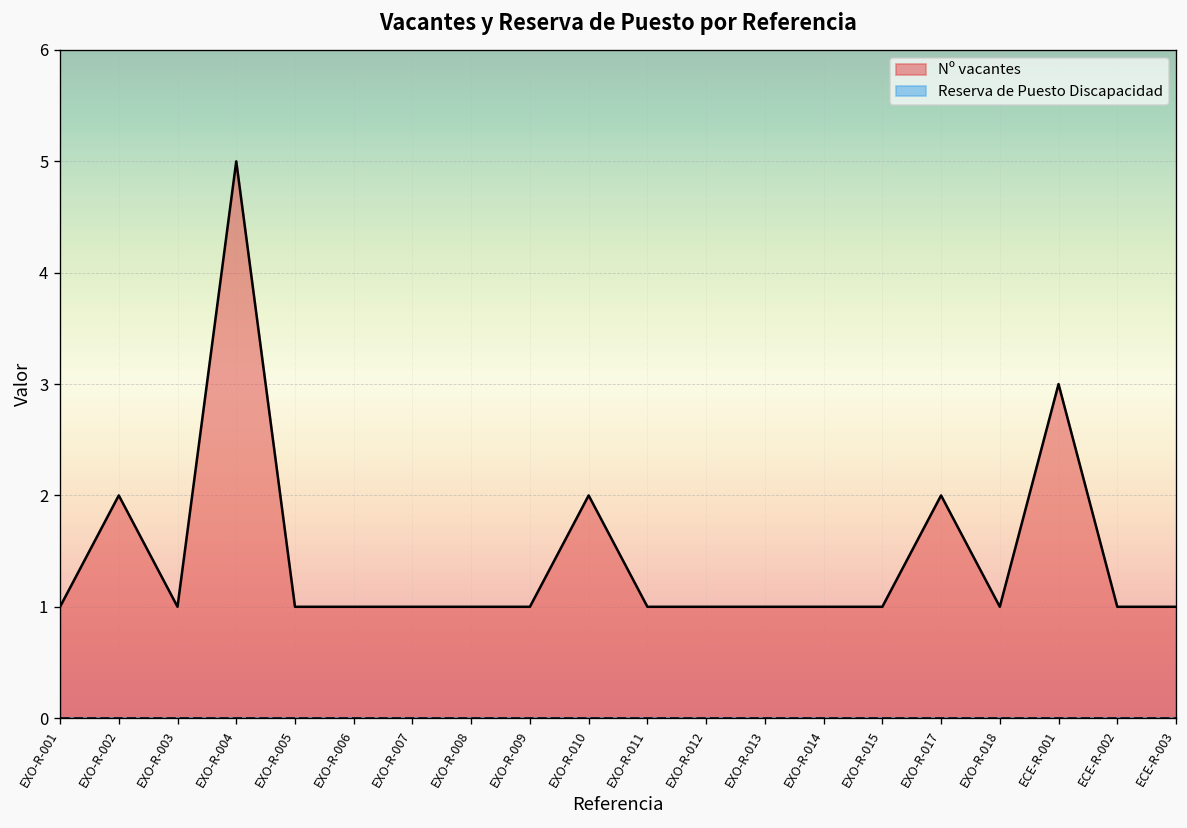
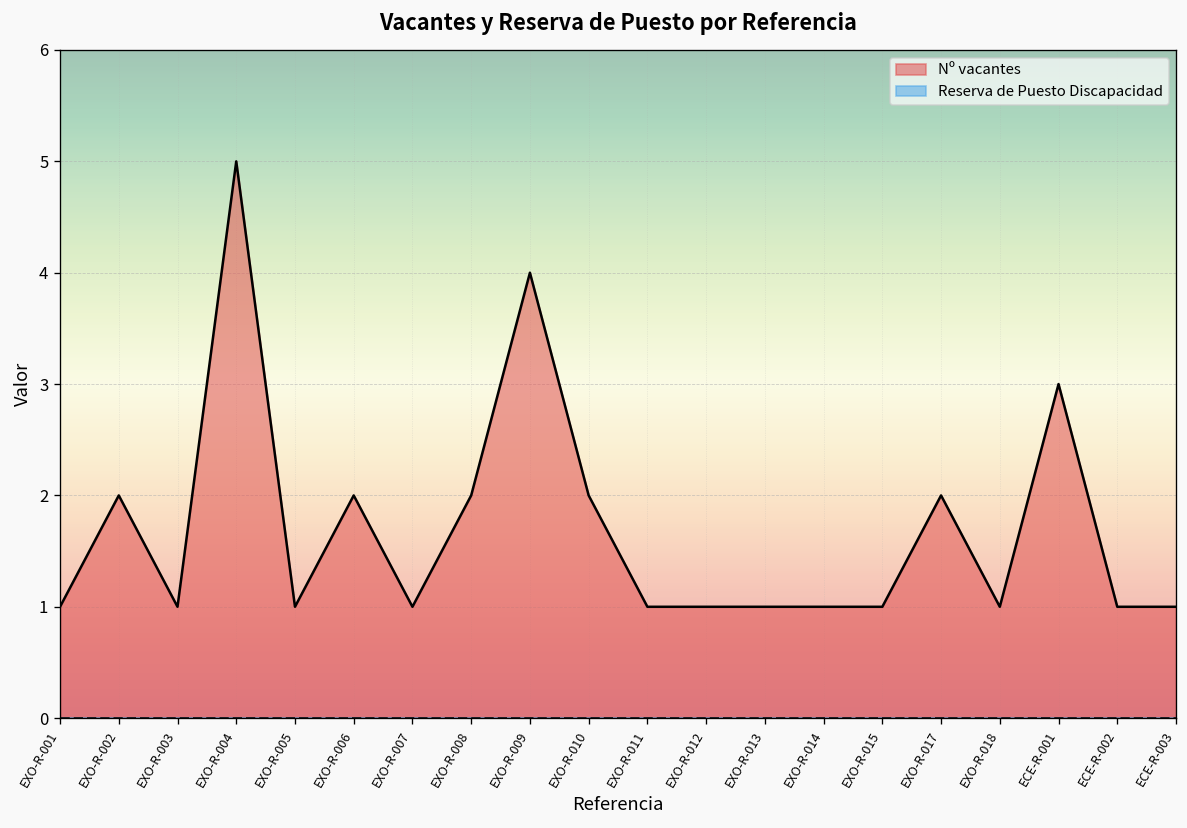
Nº vacantes, EXO-R-006: 1 -> 2
Nº vacantes, EXO-R-008: 1 -> 2
Nº vacantes, EXO-R-009: 1 -> 4
